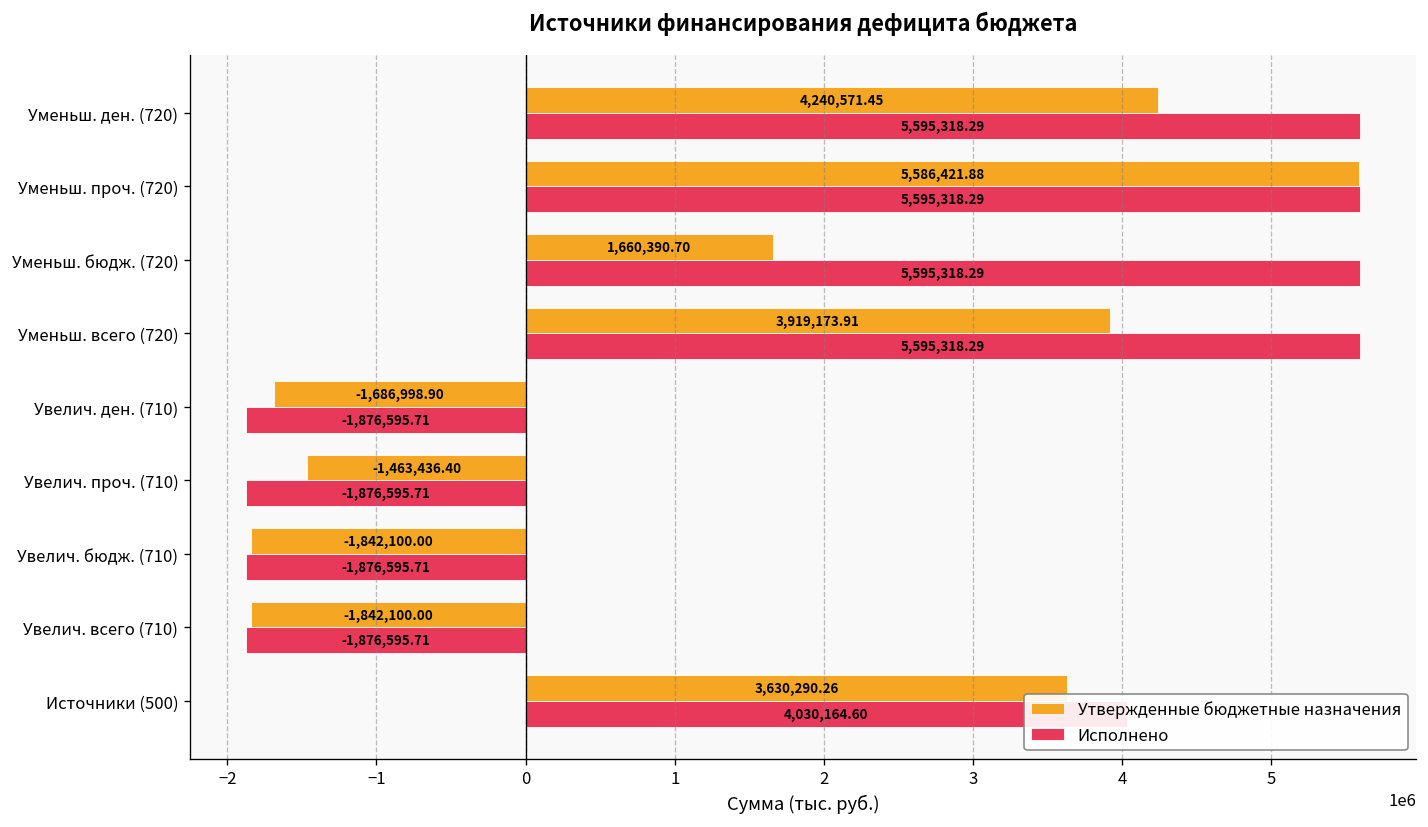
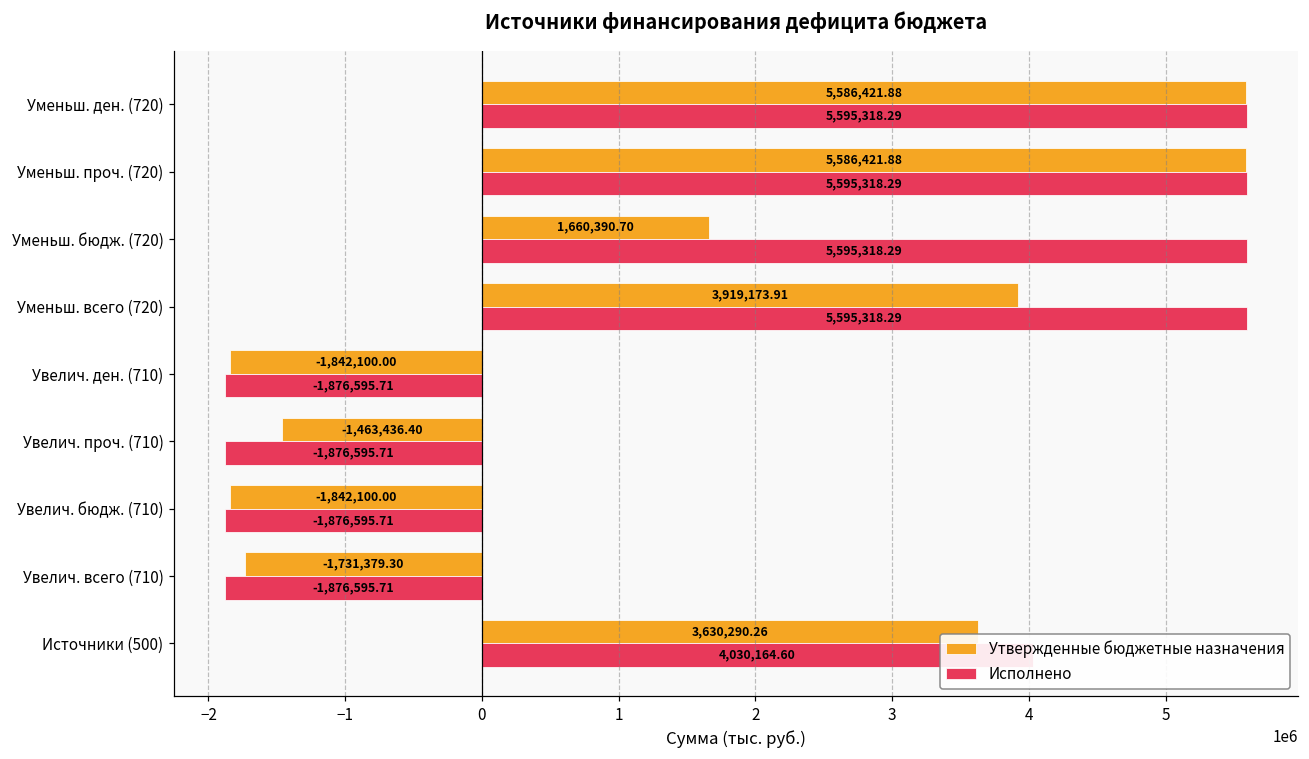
Утвержденные бюджетные назначения, Уменьш. ден. (720): 4,240,571.45 -> 5,586,421.88
Утвержденные бюджетные назначения, Увелич. ден. (710): -1,686,998.90 -> -1,842,100.00
Утвержденные бюджетные назначения, Увелич. всего (710): -1,842,100.00 -> -1,731,379.30
